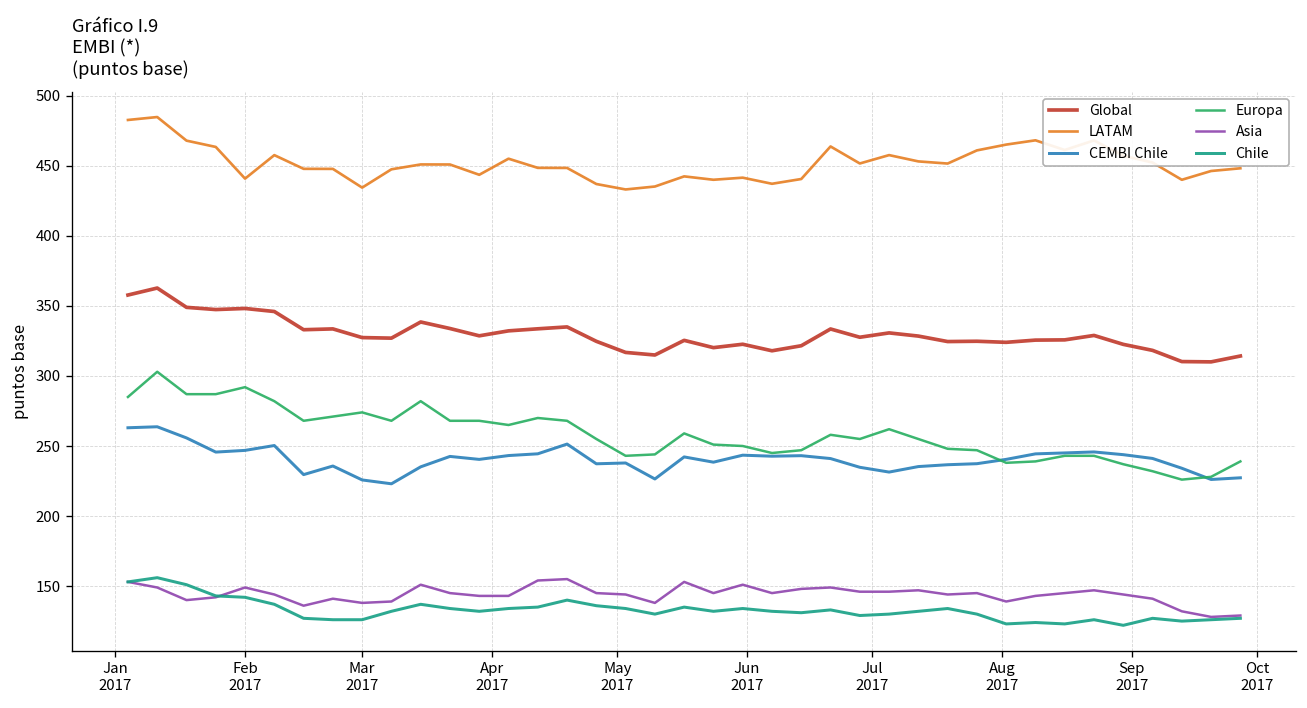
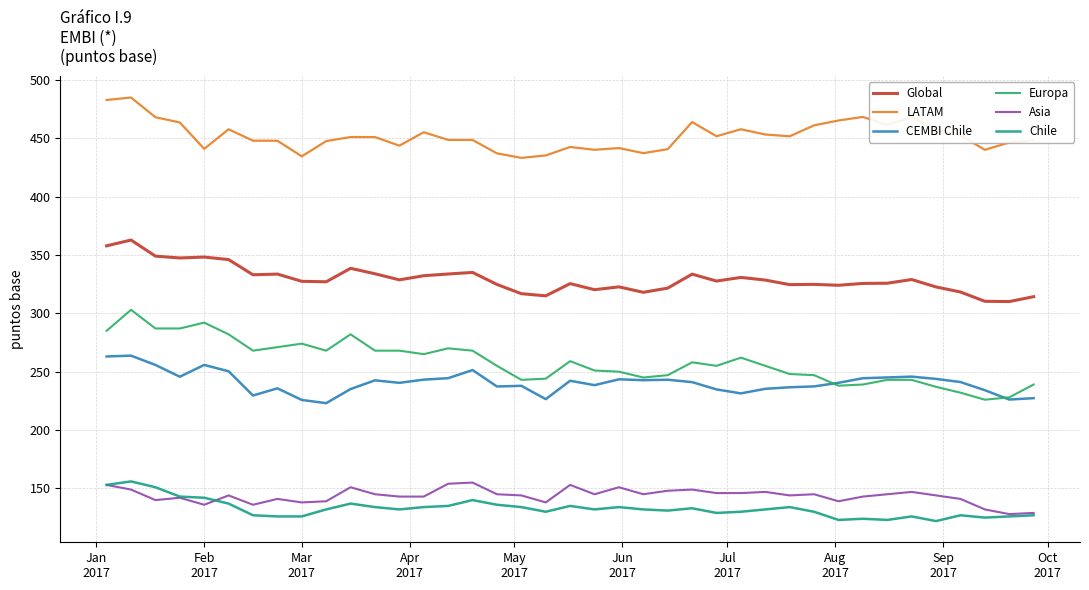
CEMBI Chile, Feb 2017: 247 -> 256
Asia, Feb 2017: 149 -> 136
